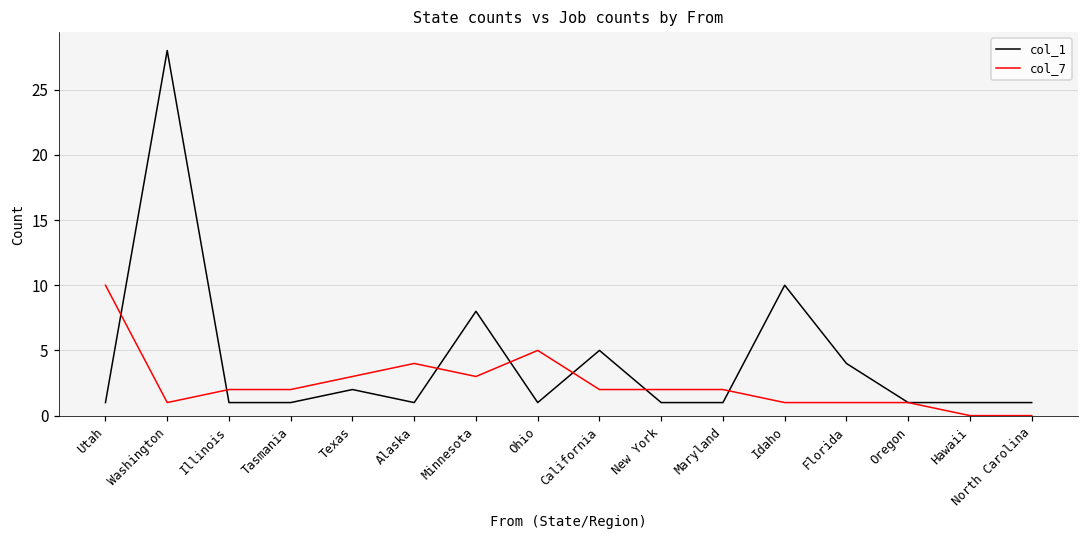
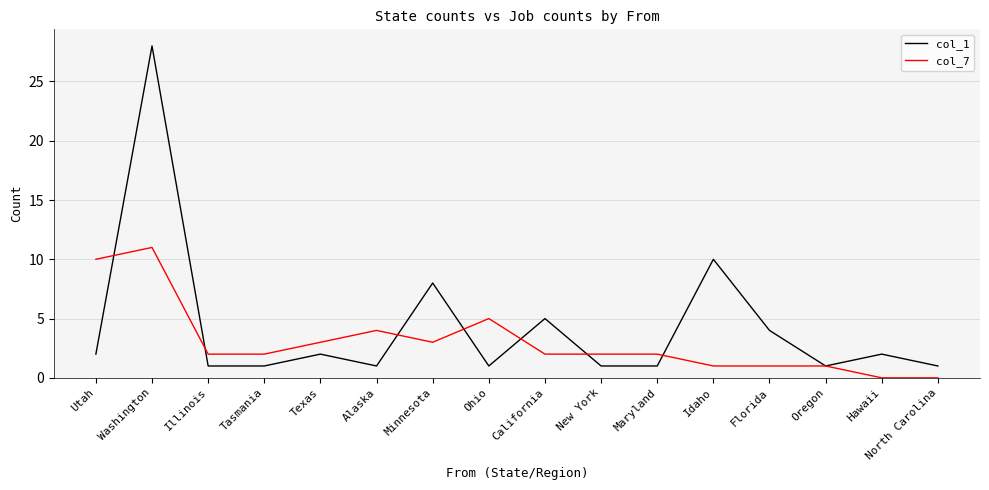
col_1, Utah: 1 -> 2
col_7, Washington: 1 -> 11
col_1, Hawaii: 1 -> 2
